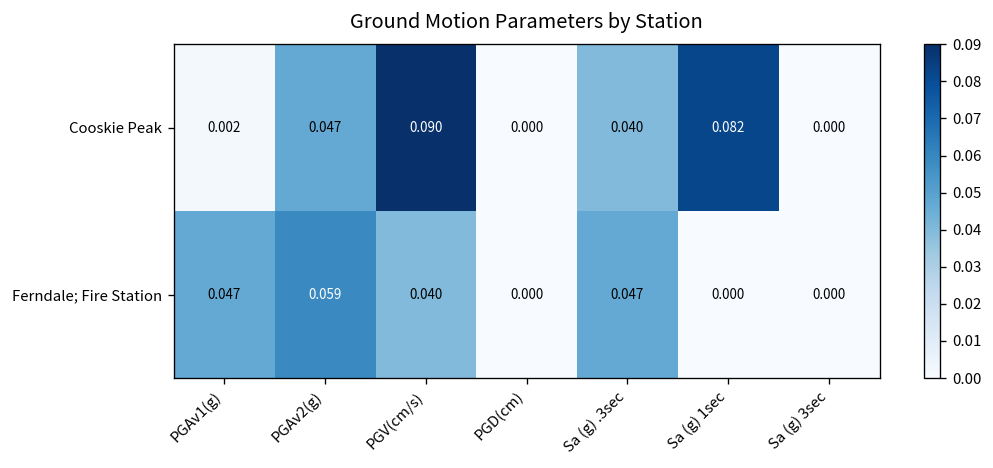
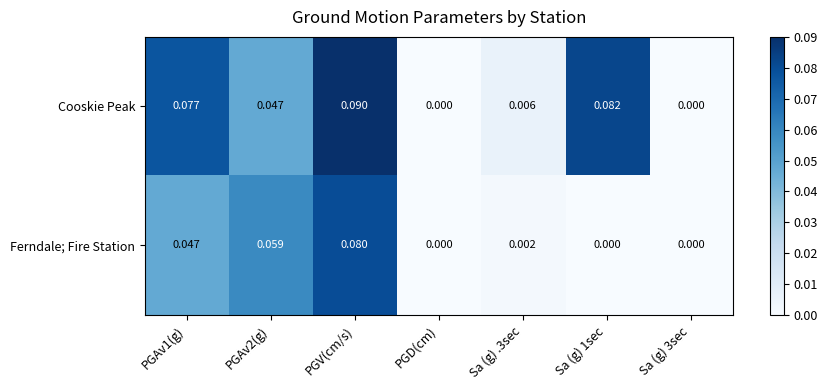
Cooskie Peak, PGAv1(g): 0.002 -> 0.077
Cooskie Peak, Sa (g) .3sec: 0.040 -> 0.006
Ferndale; Fire Station, PGV(cm/s): 0.040 -> 0.080
Ferndale; Fire Station, Sa (g) .3sec: 0.047 -> 0.002
